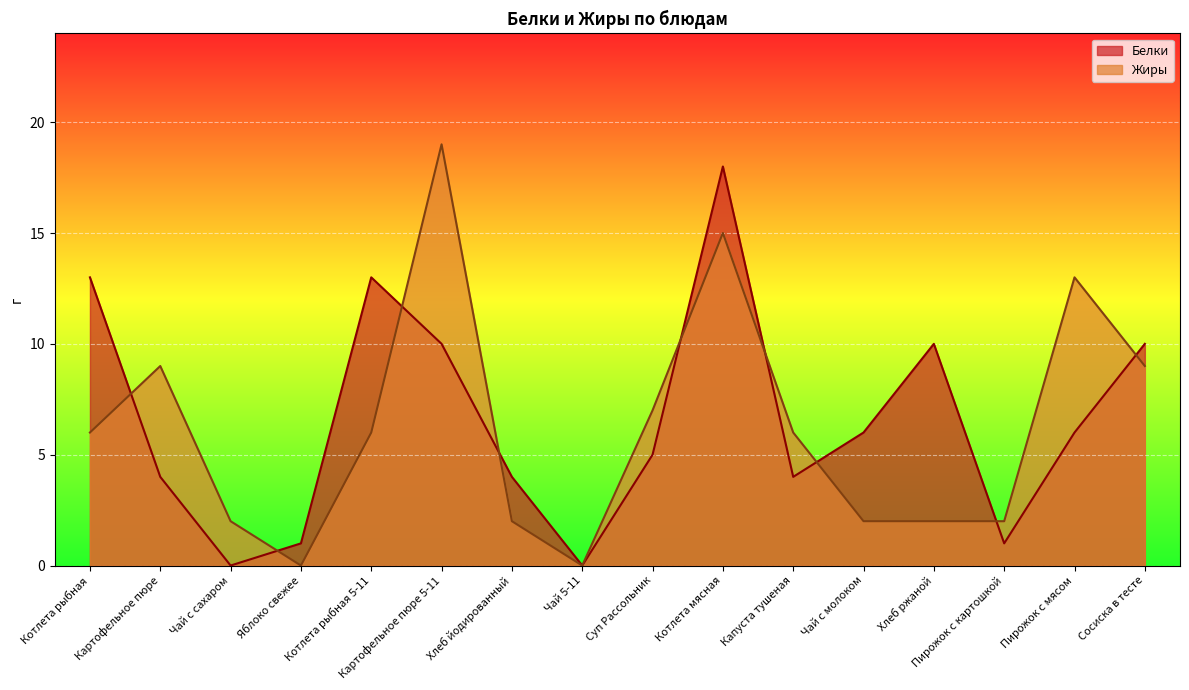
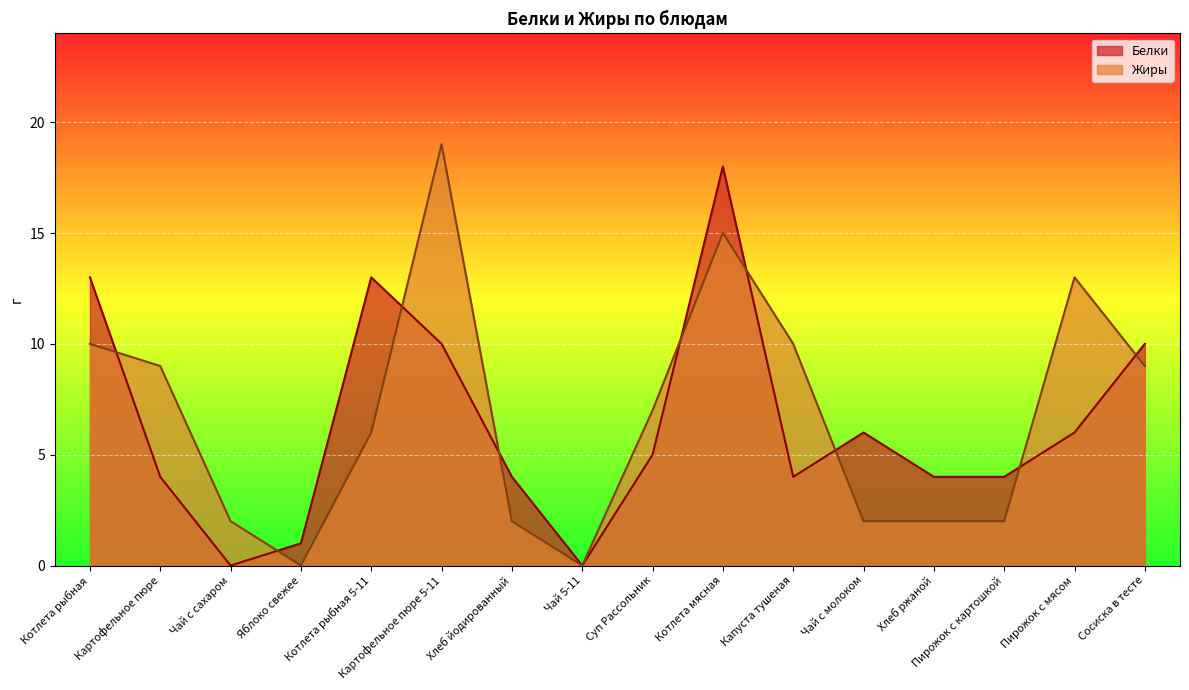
Жиры, Котлета рыбная: 6 -> 10
Жиры, Капуста тушеная: 6 -> 10
Белки, Хлеб ржаной: 10 -> 4
Белки, Пирожок с картошкой: 1 -> 4
